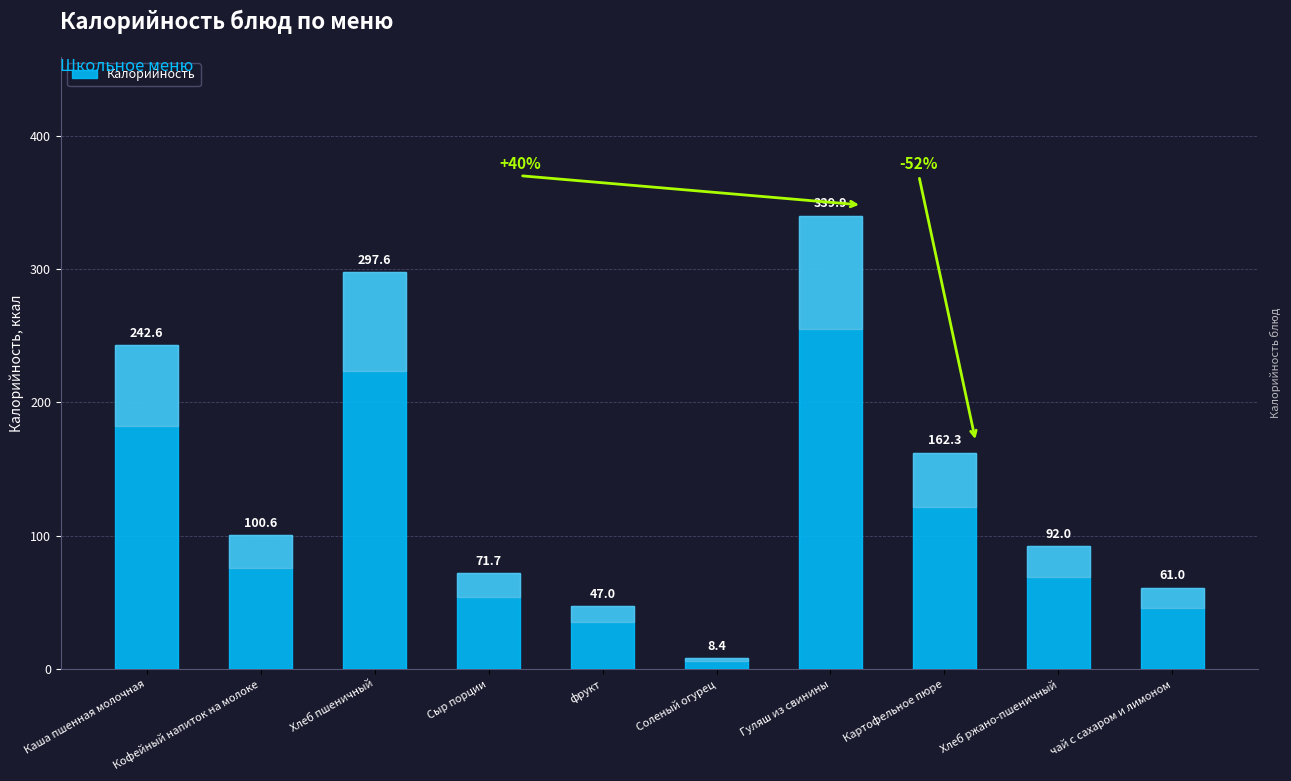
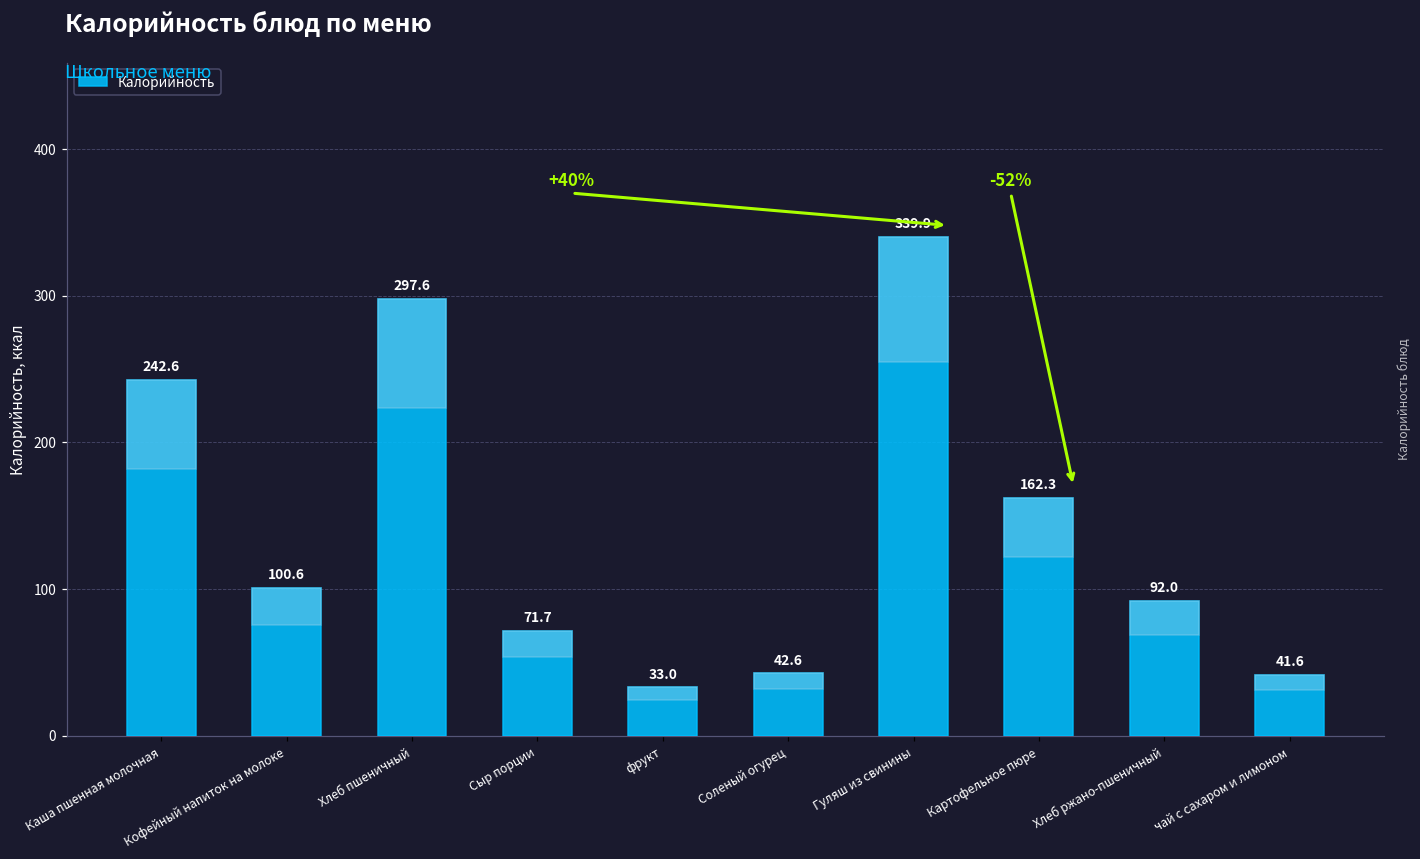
фрукт: 47.0 -> 33.0
Соленый огурец: 8.4 -> 42.6
чай с сахаром и лимоном: 61.0 -> 41.6
